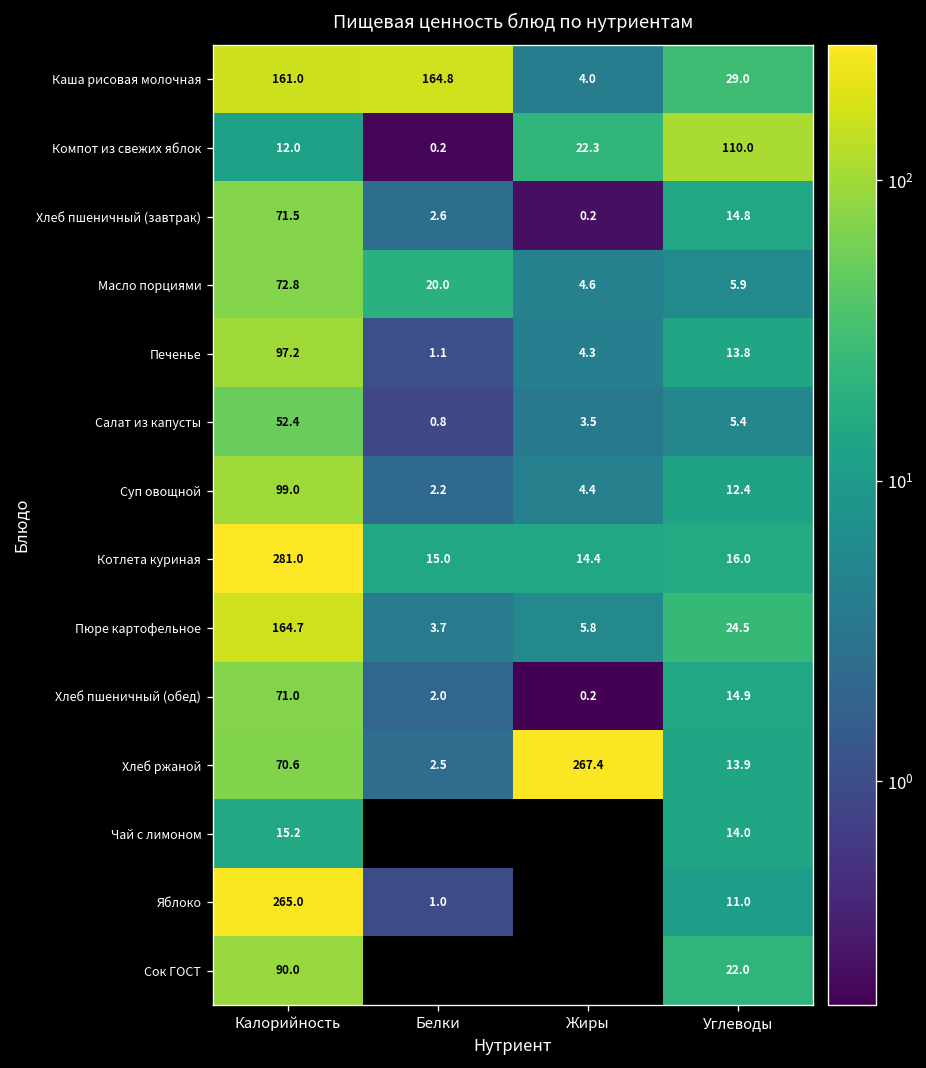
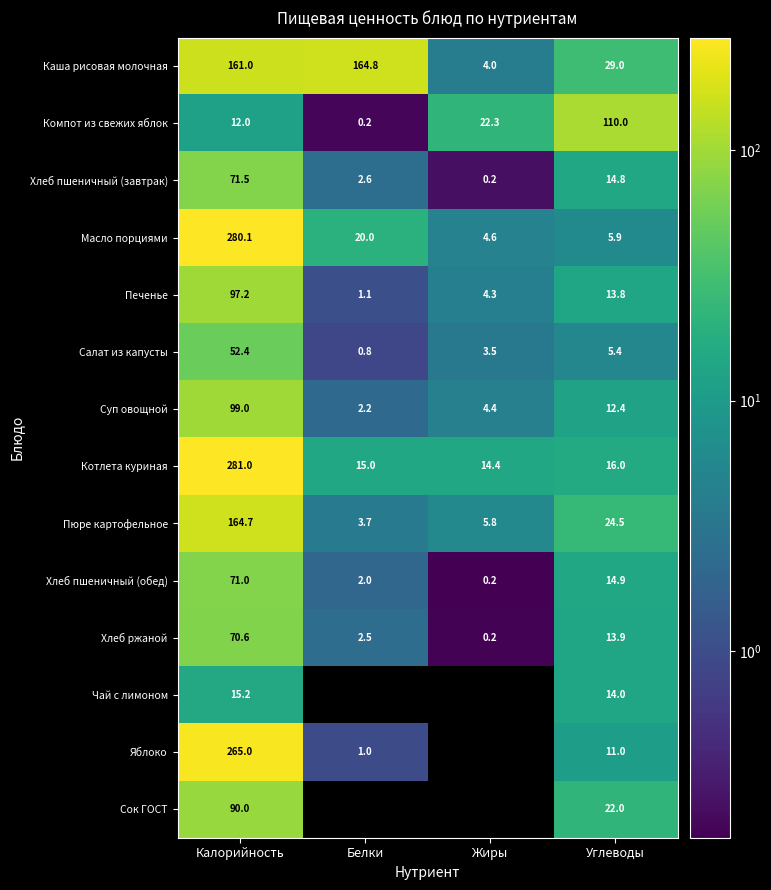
Масло порциями, Калорийность: 72.8 -> 280.1
Хлеб ржаной, Жиры: 267.4 -> 0.2
